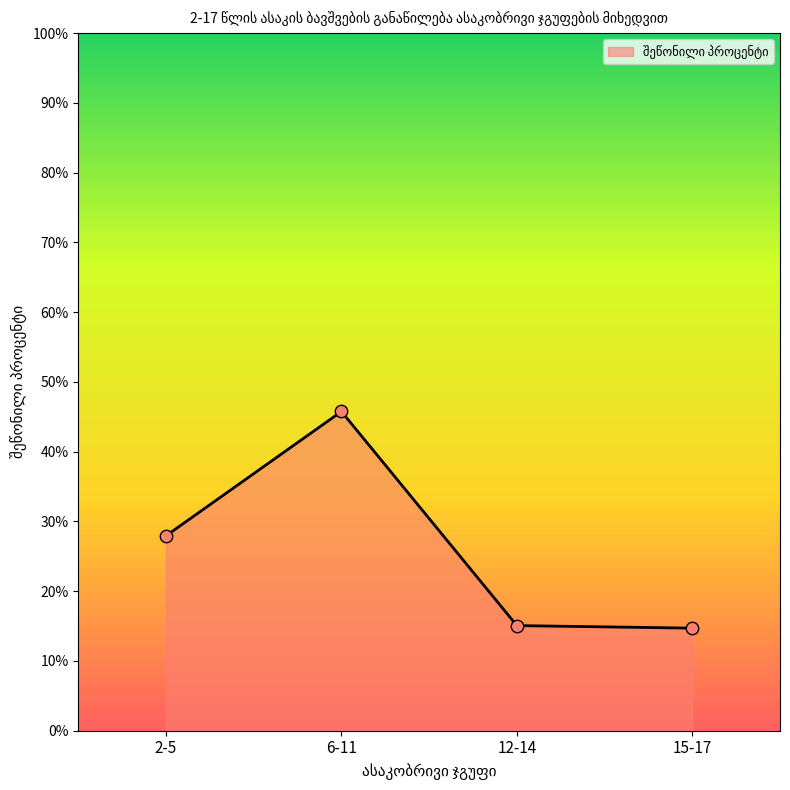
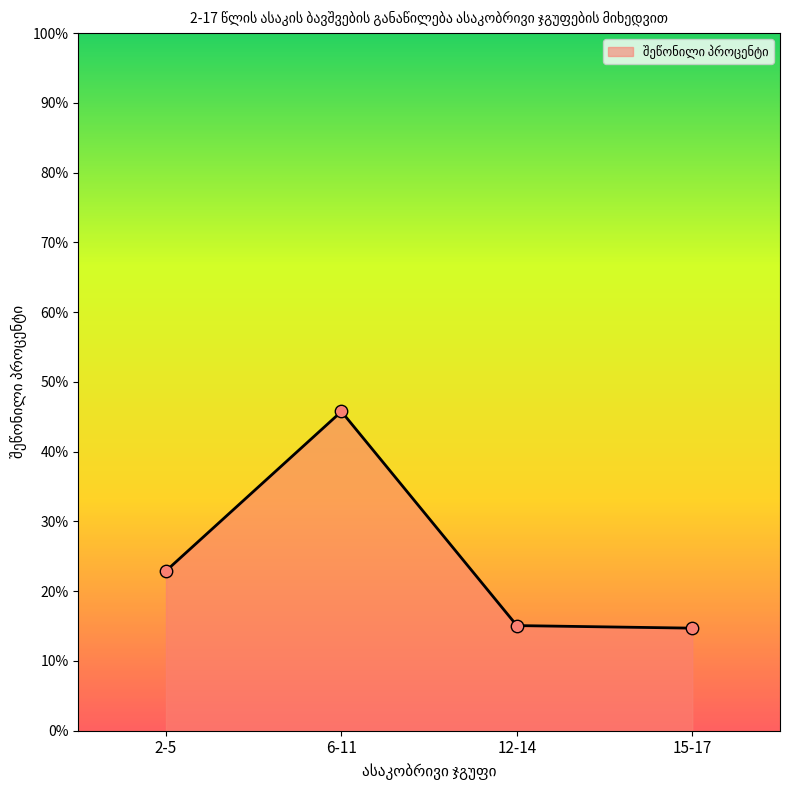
2-5: 28% -> 23%
